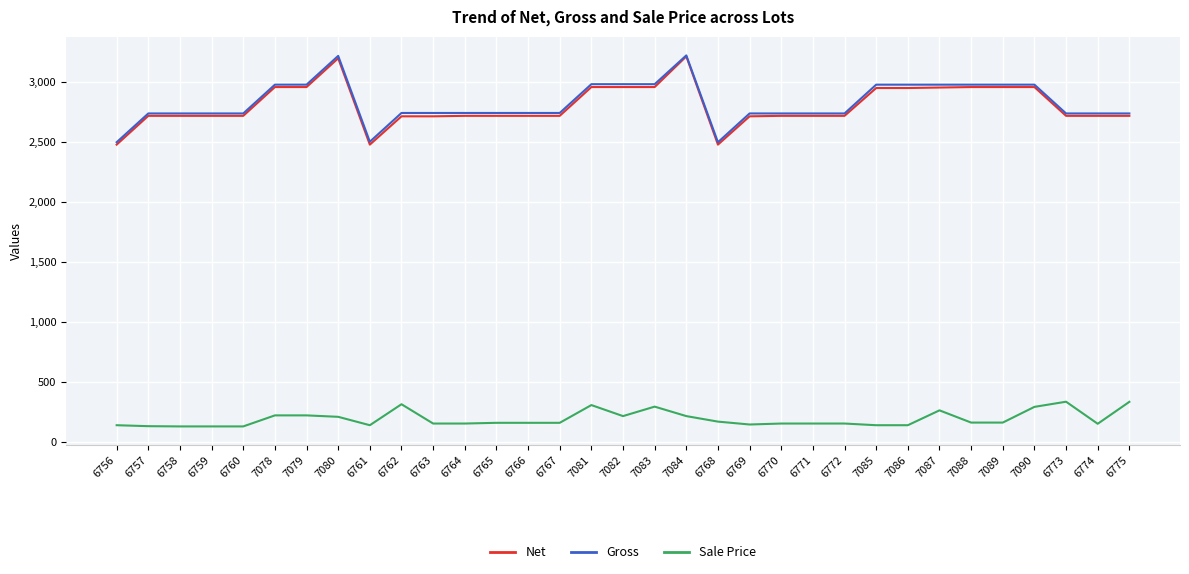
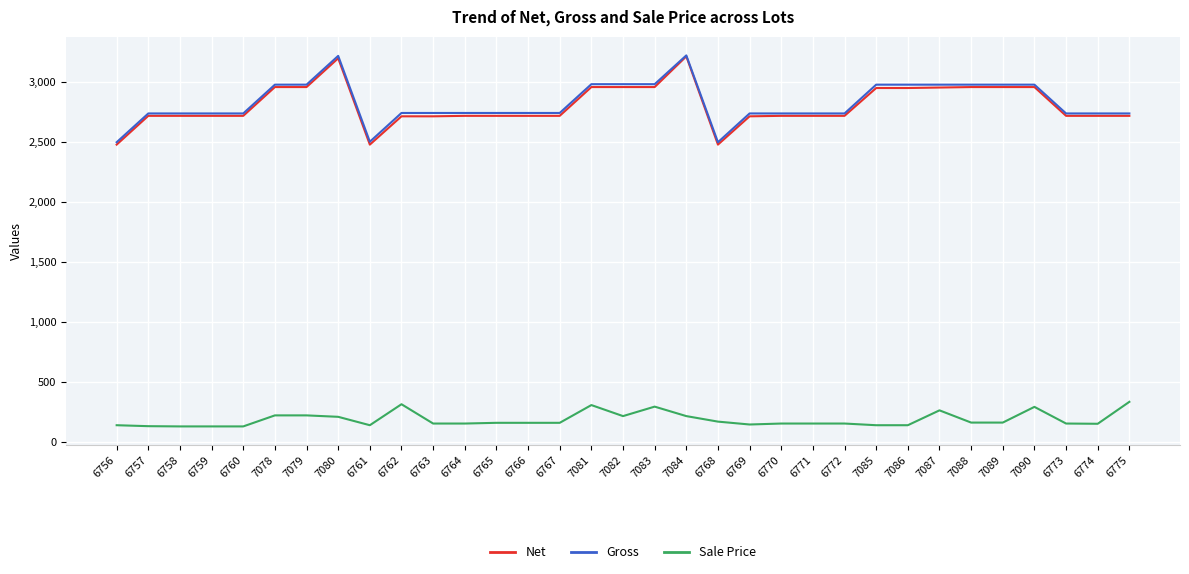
Sale Price, 6773: 340 -> 150
